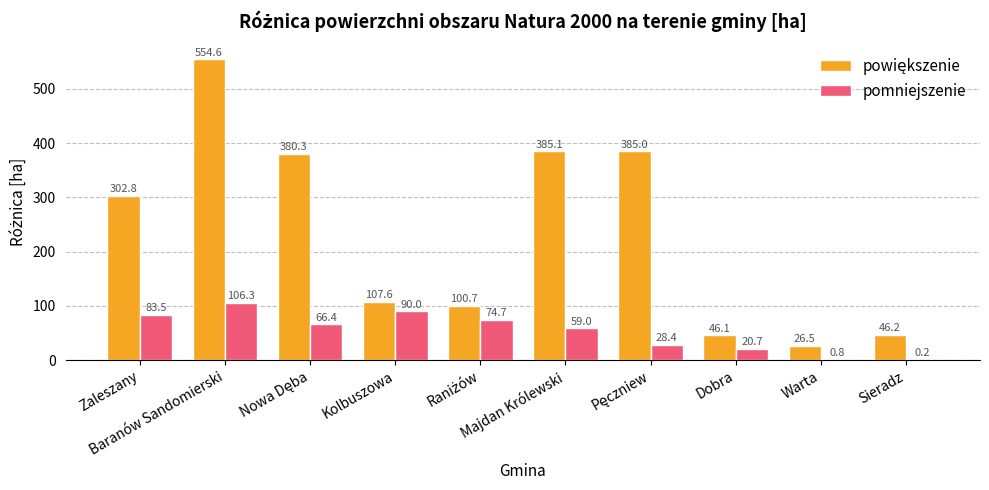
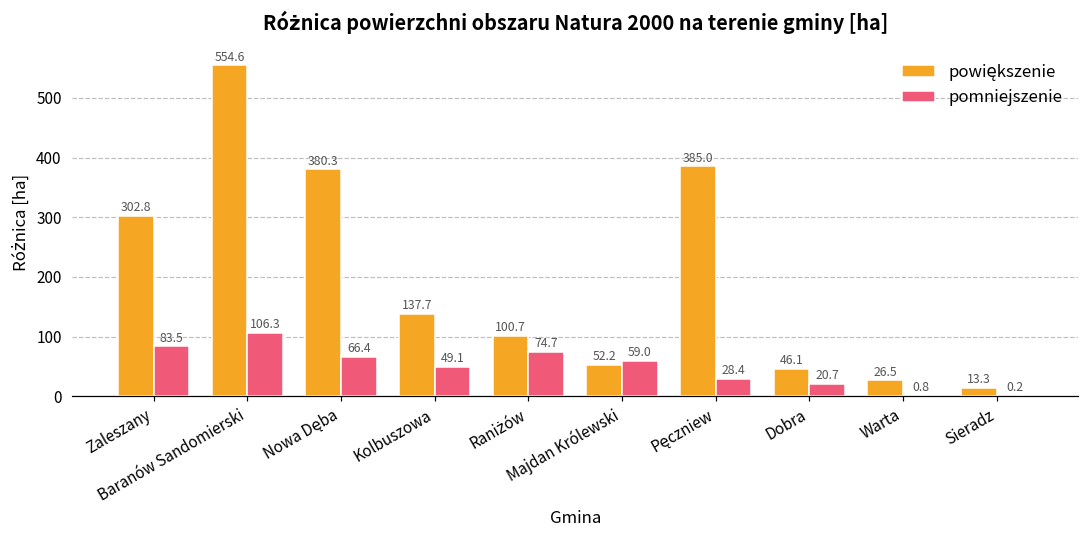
powiększenie, Kolbuszowa: 107.6 -> 137.7
pomniejszenie, Kolbuszowa: 90.0 -> 49.1
powiększenie, Majdan Królewski: 385.1 -> 52.2
powiększenie, Sieradz: 46.2 -> 13.3
